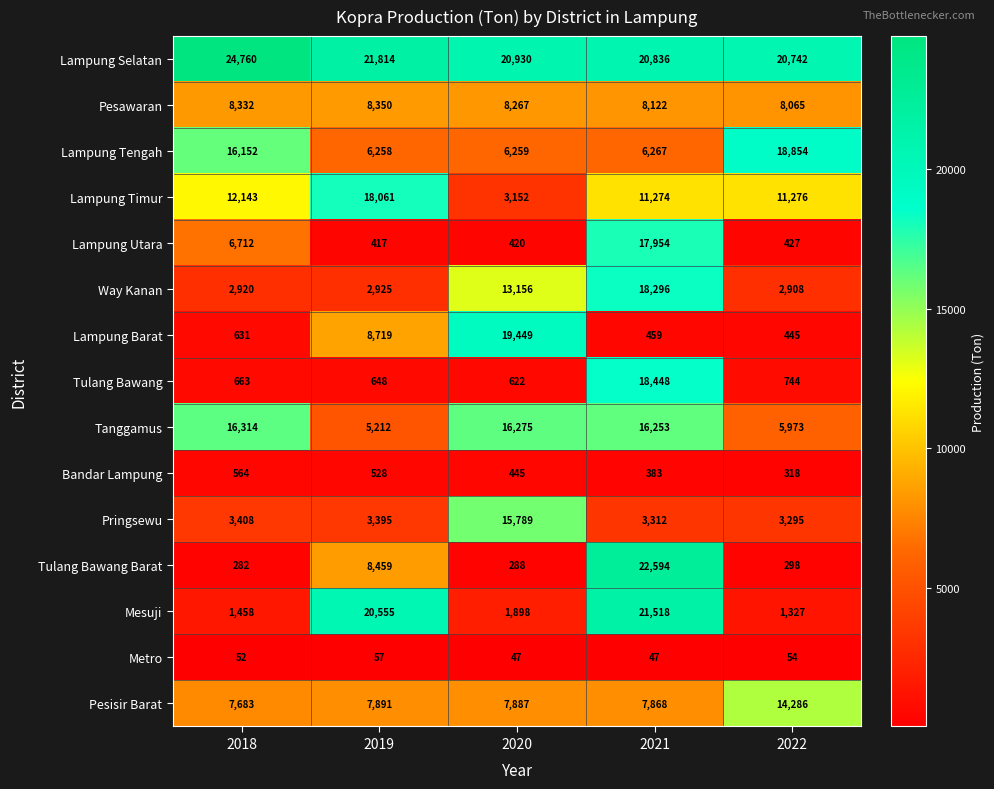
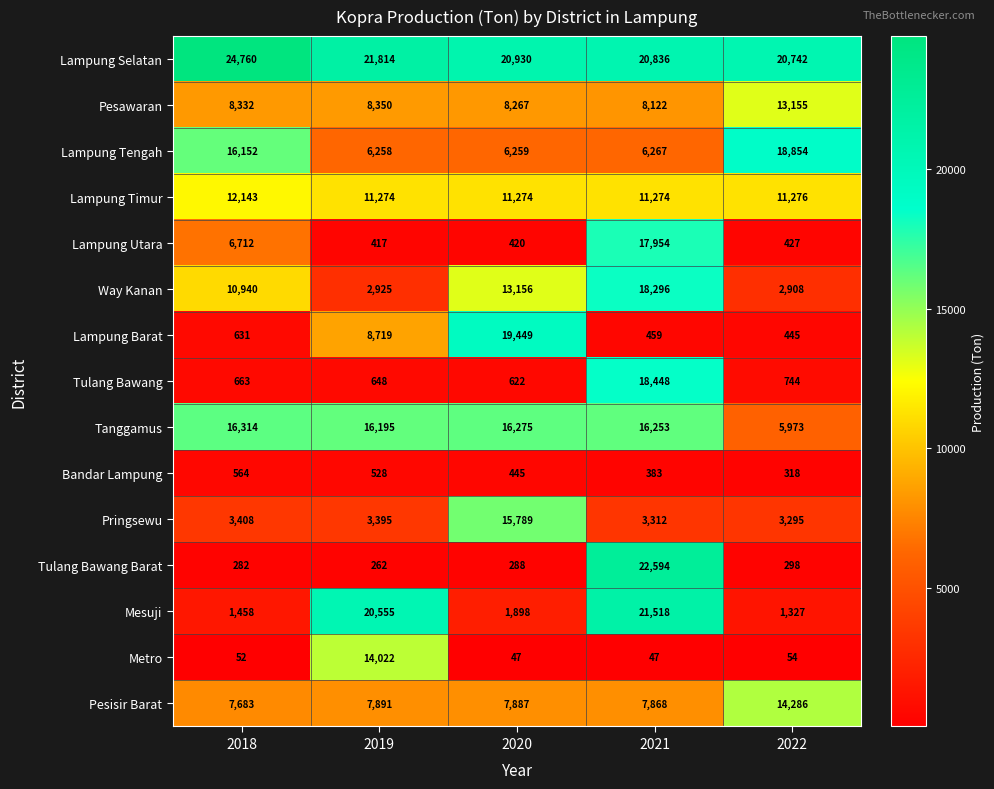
Pesawaran, 2022: 8,065 -> 13,155
Lampung Timur, 2019: 18,061 -> 11,274
Lampung Timur, 2020: 3,152 -> 11,274
Way Kanan, 2018: 2,920 -> 10,940
Tanggamus, 2019: 5,212 -> 16,195
Tulang Bawang Barat, 2019: 8,459 -> 262
Metro, 2019: 57 -> 14,022
